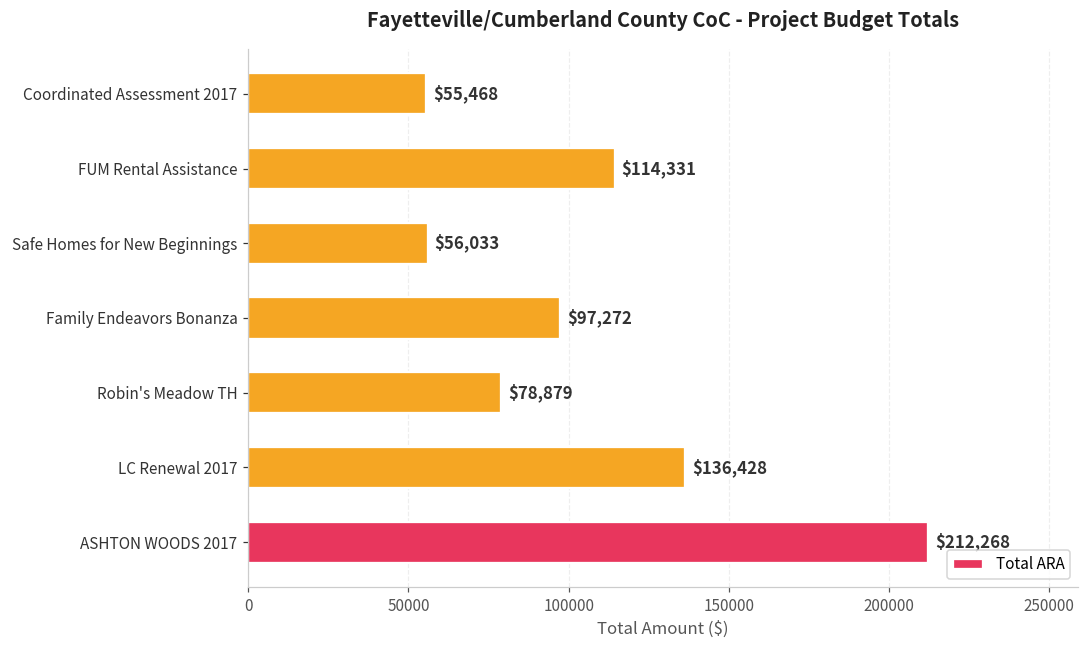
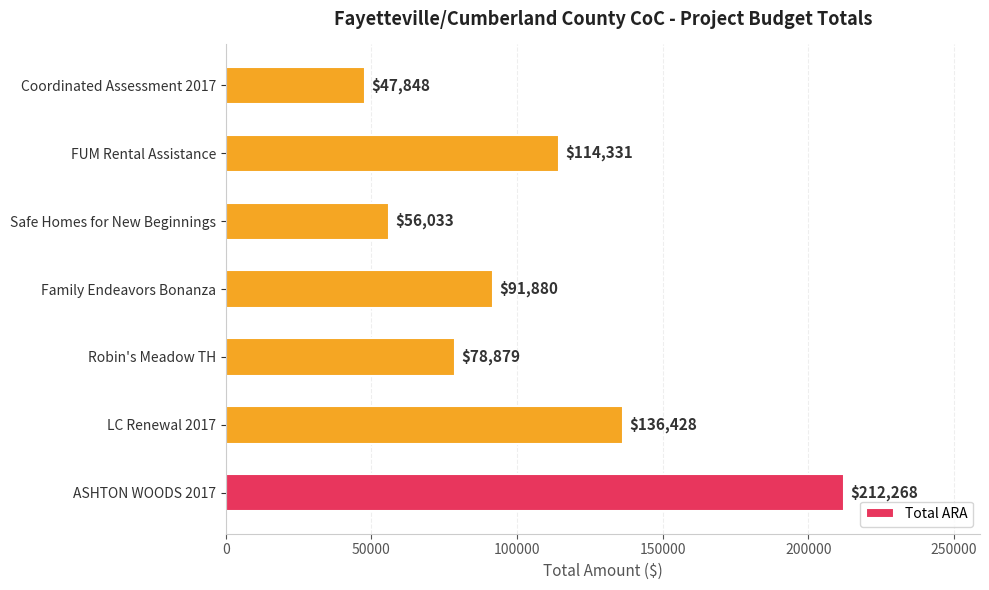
Coordinated Assessment 2017: $55,468 -> $47,848
Family Endeavors Bonanza: $97,272 -> $91,880
